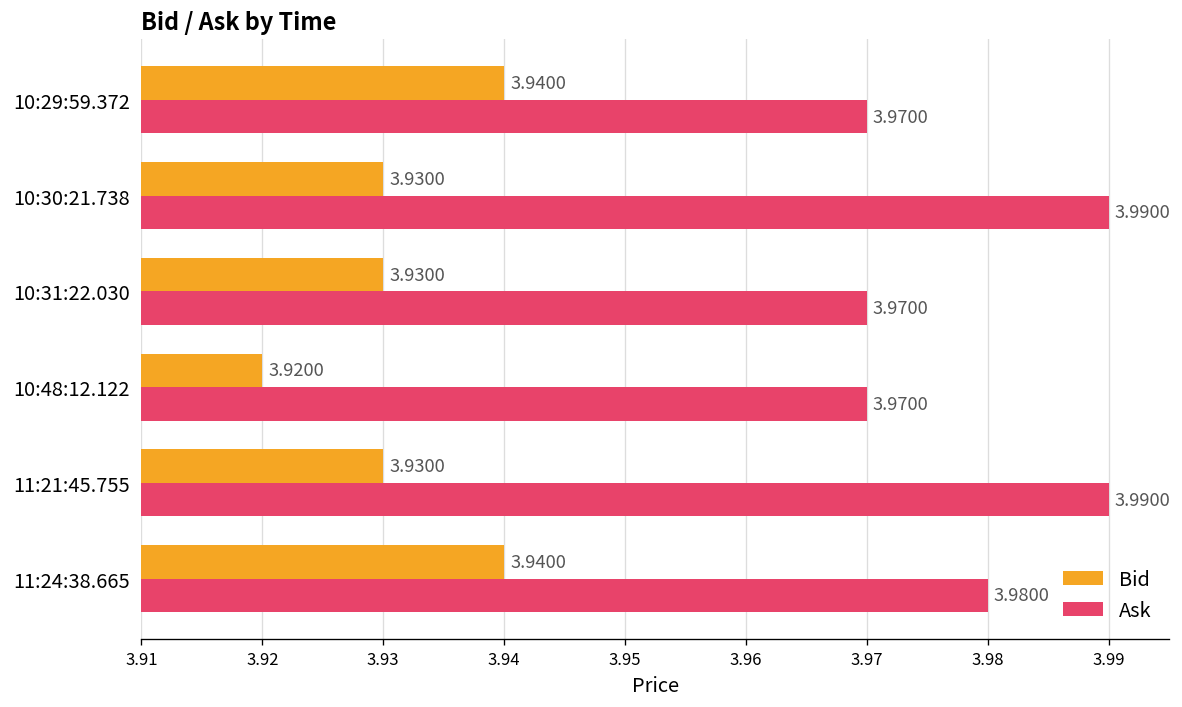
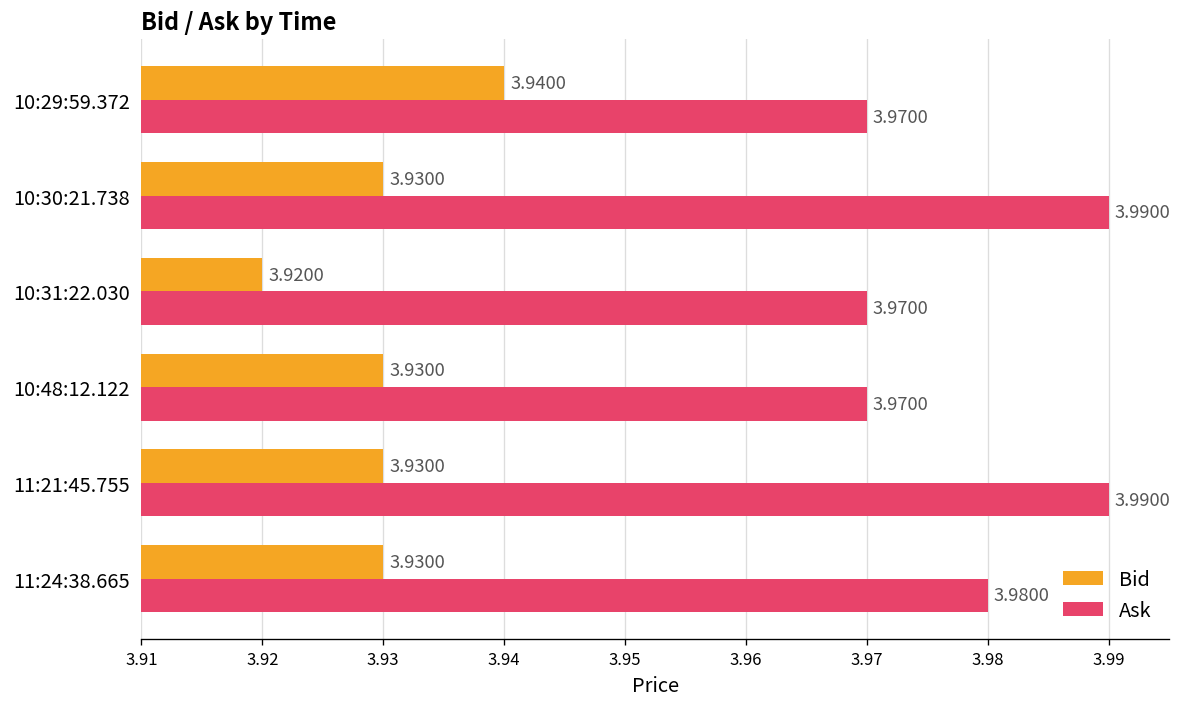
Bid, 10:31:22.030: 3.9300 -> 3.9200
Bid, 10:48:12.122: 3.9200 -> 3.9300
Bid, 11:24:38.665: 3.9400 -> 3.9300
